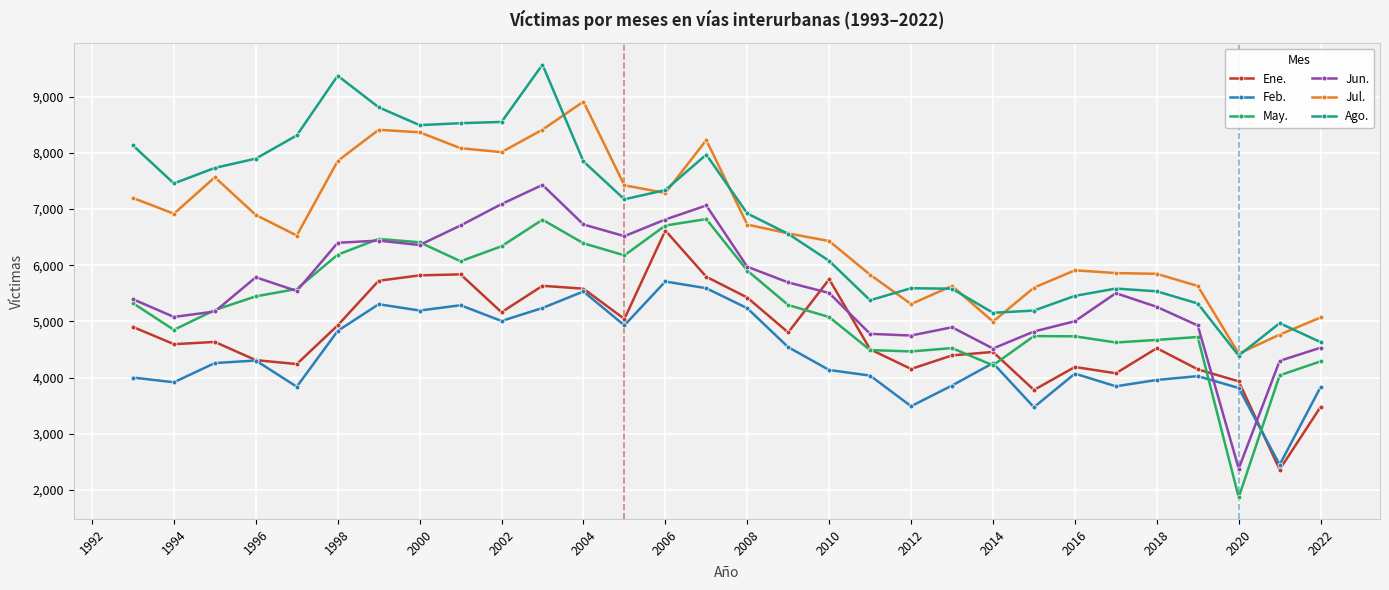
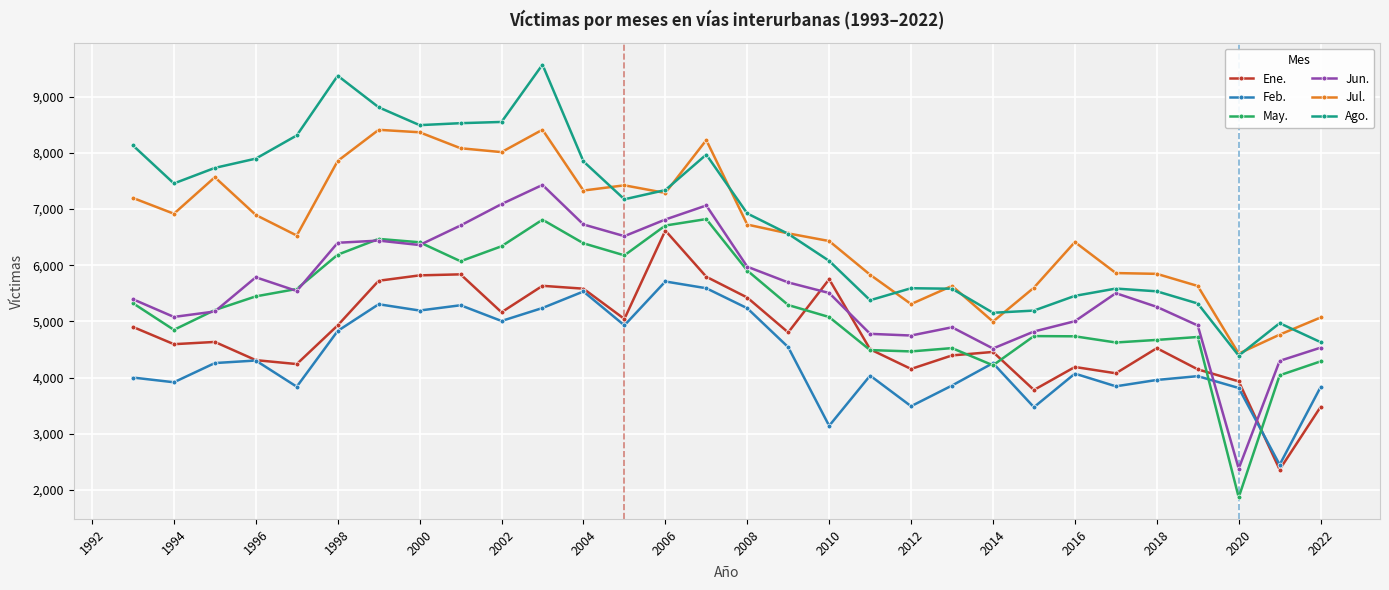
Jul., 2004: 8,900 -> 7,300
Feb., 2010: 4,100 -> 3,100
Jul., 2016: 5,900 -> 6,400
